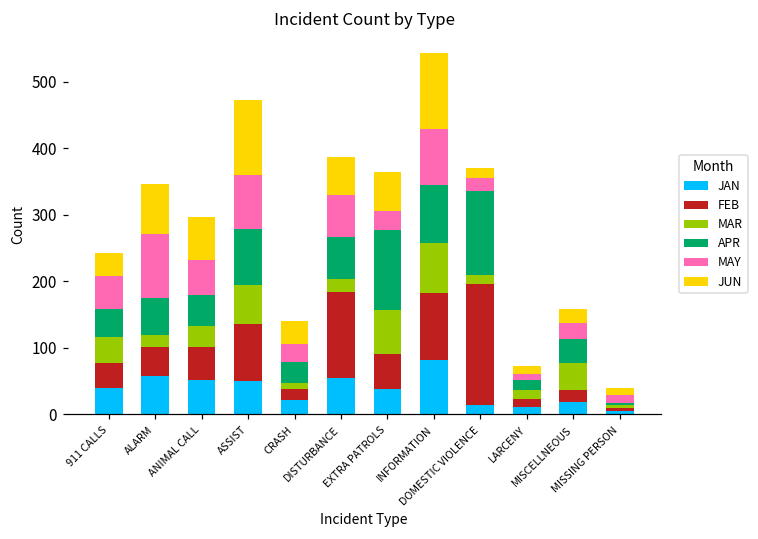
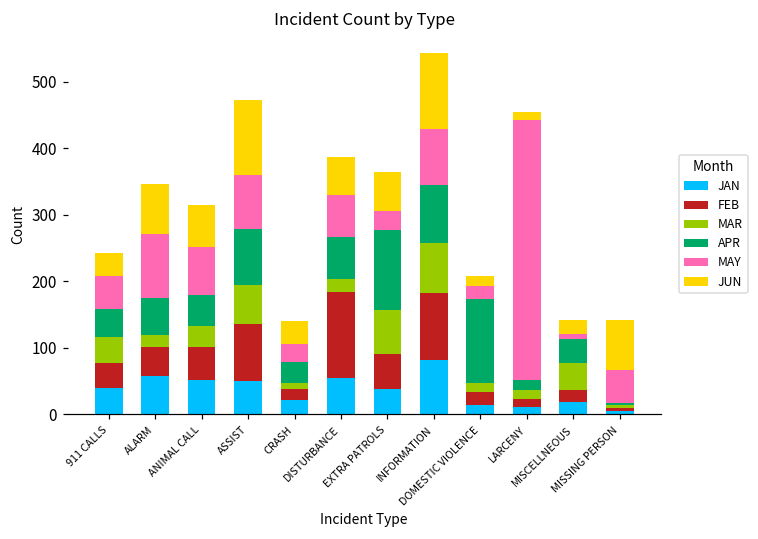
MAY, ANIMAL CALL: 50 -> 70
FEB, DOMESTIC VIOLENCE: 180 -> 20
MAY, LARCENY: 10 -> 390
MAY, MISCELLNEOUS: 20 -> 10
MAY, MISSING PERSON: 10 -> 50
JUN, MISSING PERSON: 10 -> 80
